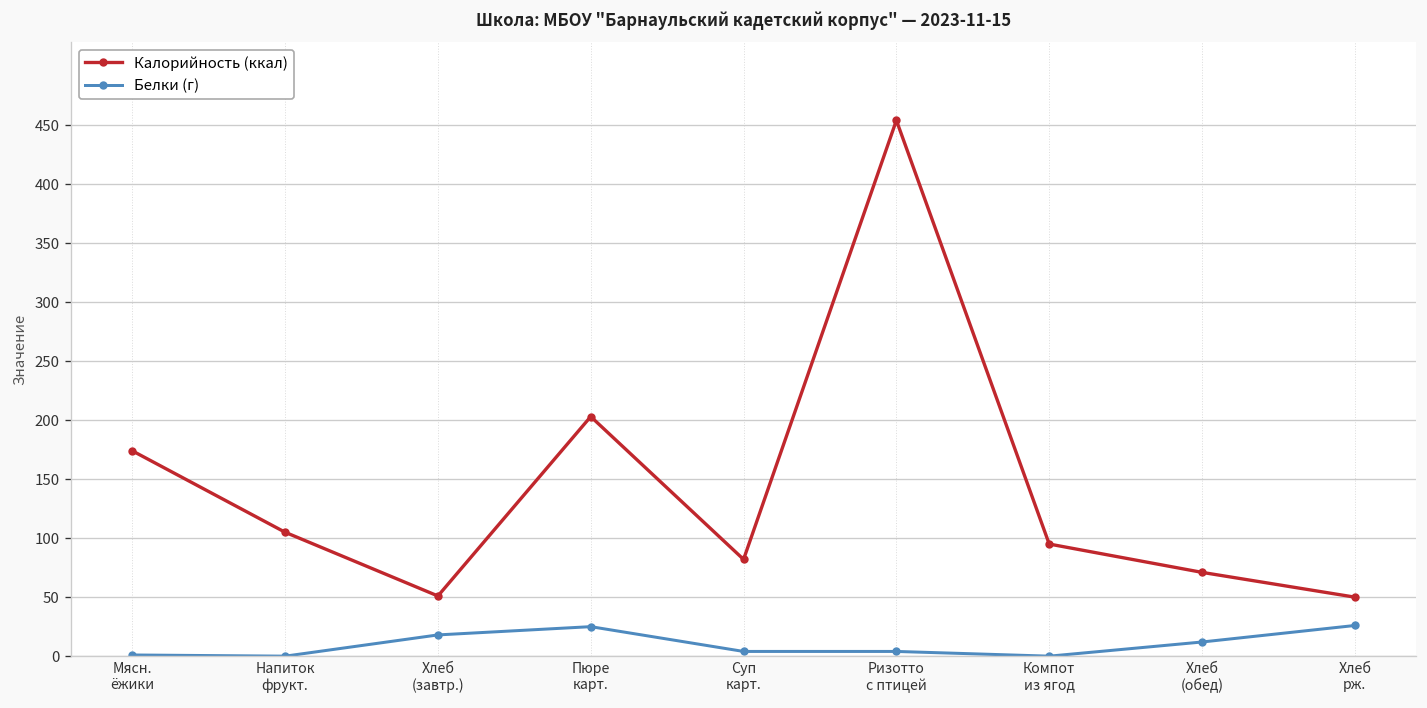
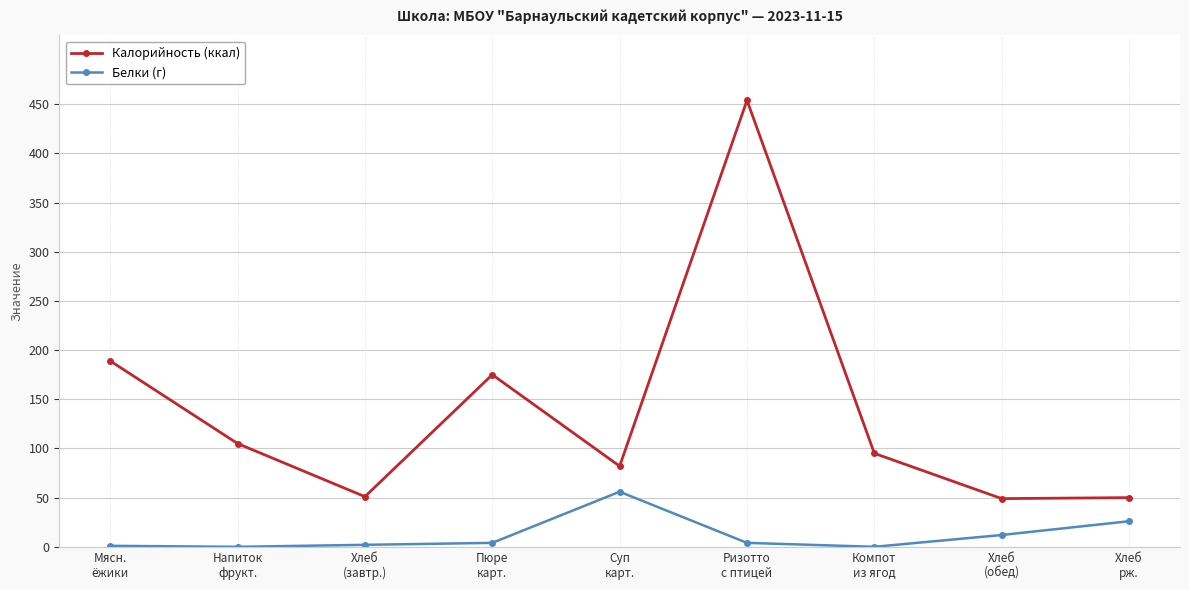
Калорийность (ккал), Мясн. ёжики: 170 -> 190
Белки (г), Хлеб (завтр.): 20 -> 0
Калорийность (ккал), Пюре карт.: 200 -> 180
Белки (г), Пюре карт.: 30 -> 0
Белки (г), Суп карт.: 0 -> 60
Калорийность (ккал), Хлеб (обед): 70 -> 50
